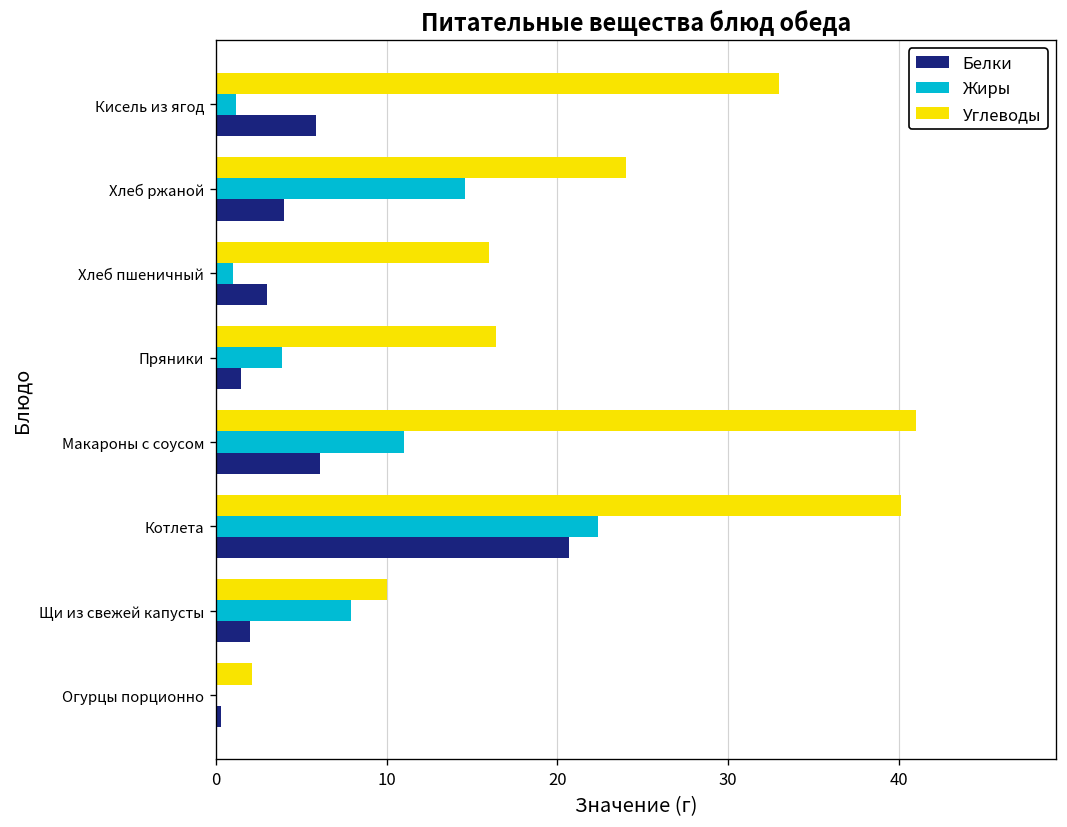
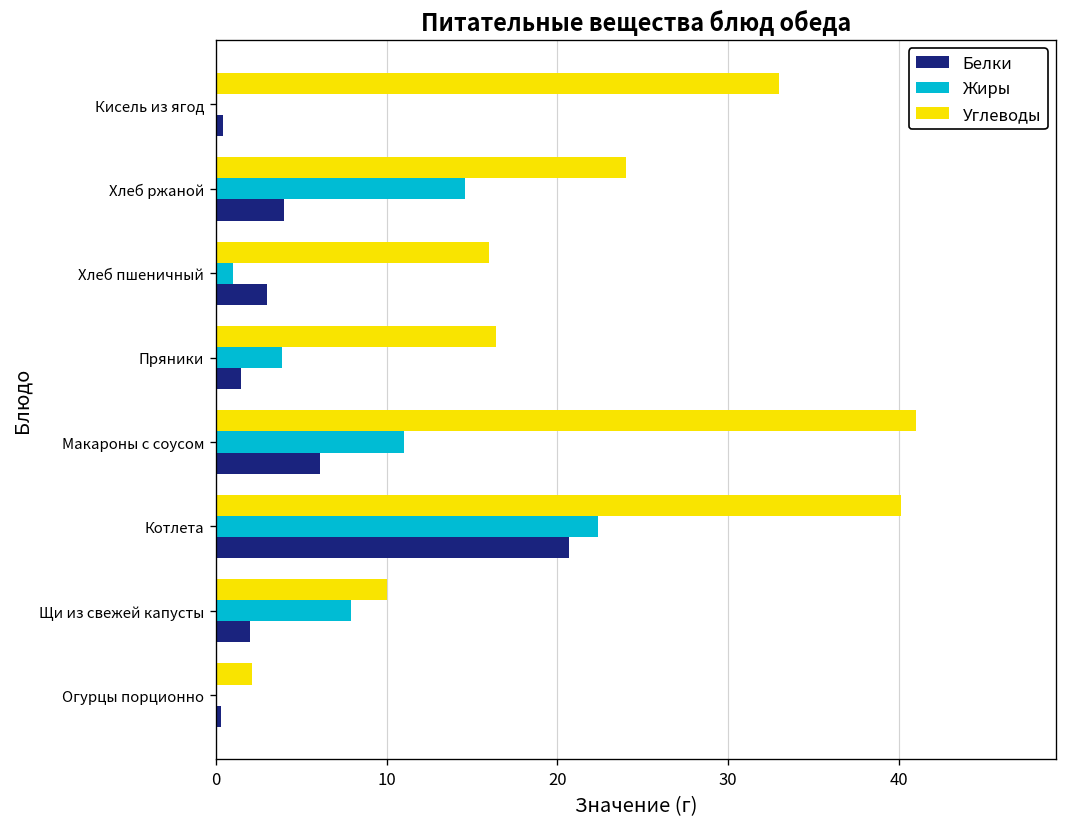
Жиры, Кисель из ягод: 1.2 -> 0.0
Белки, Кисель из ягод: 5.9 -> 0.4
